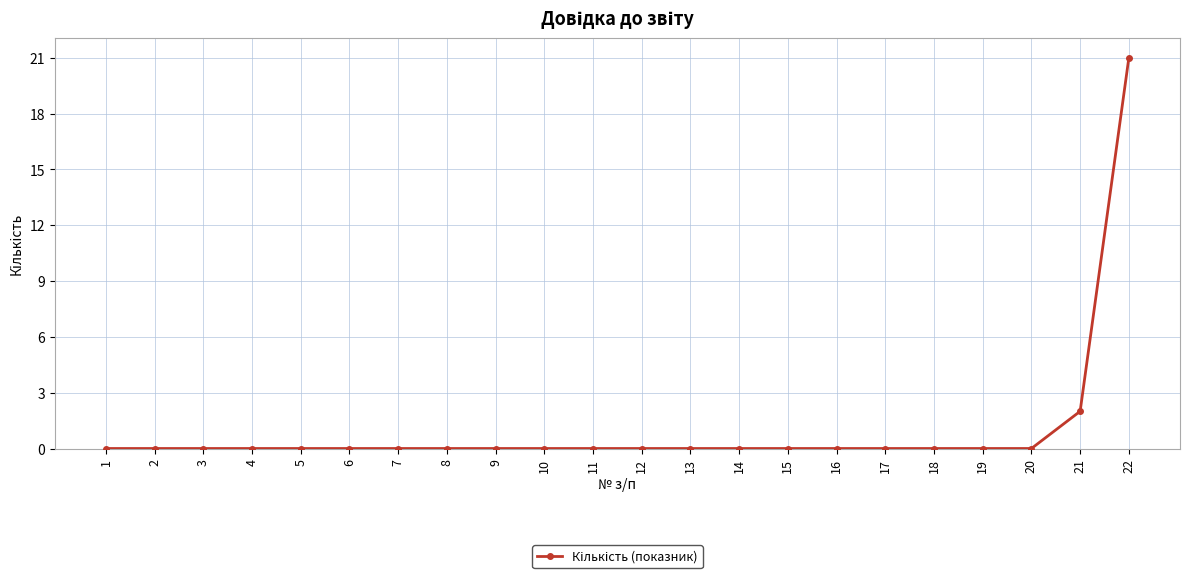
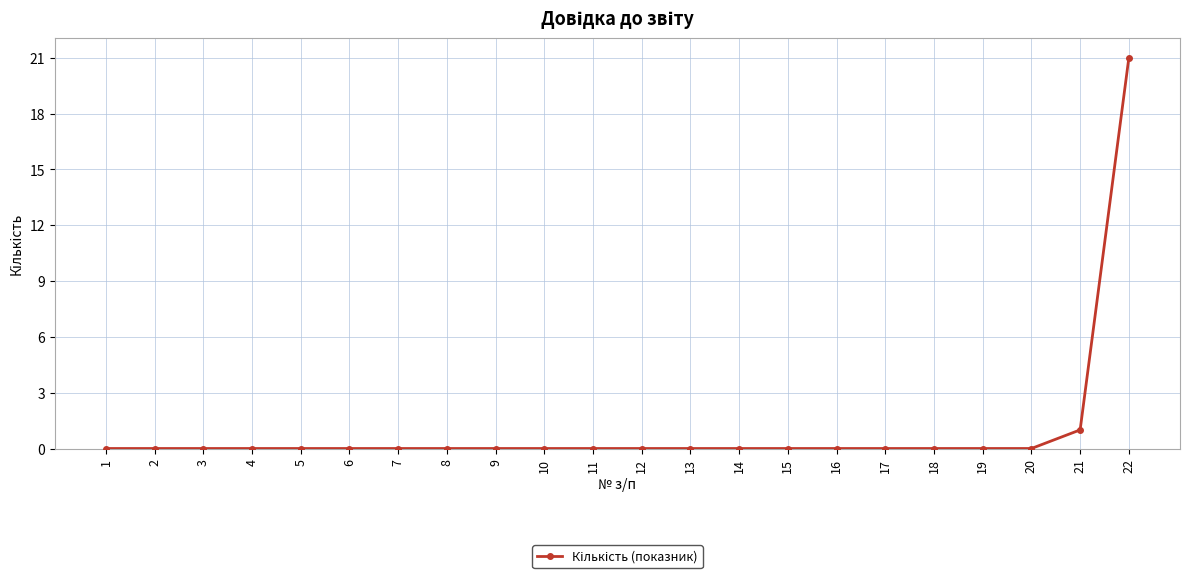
21: 2 -> 1
